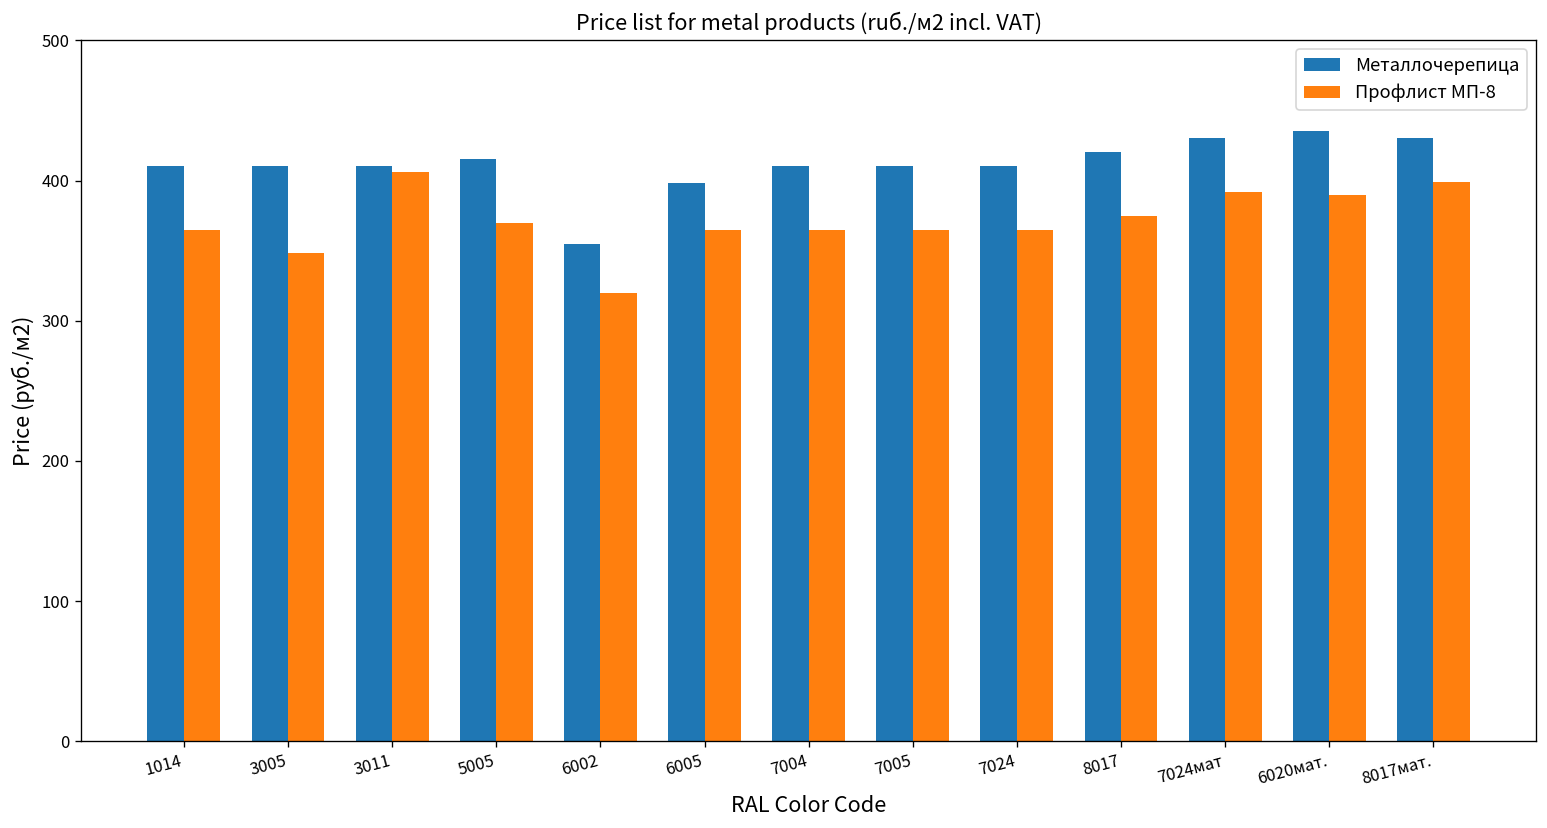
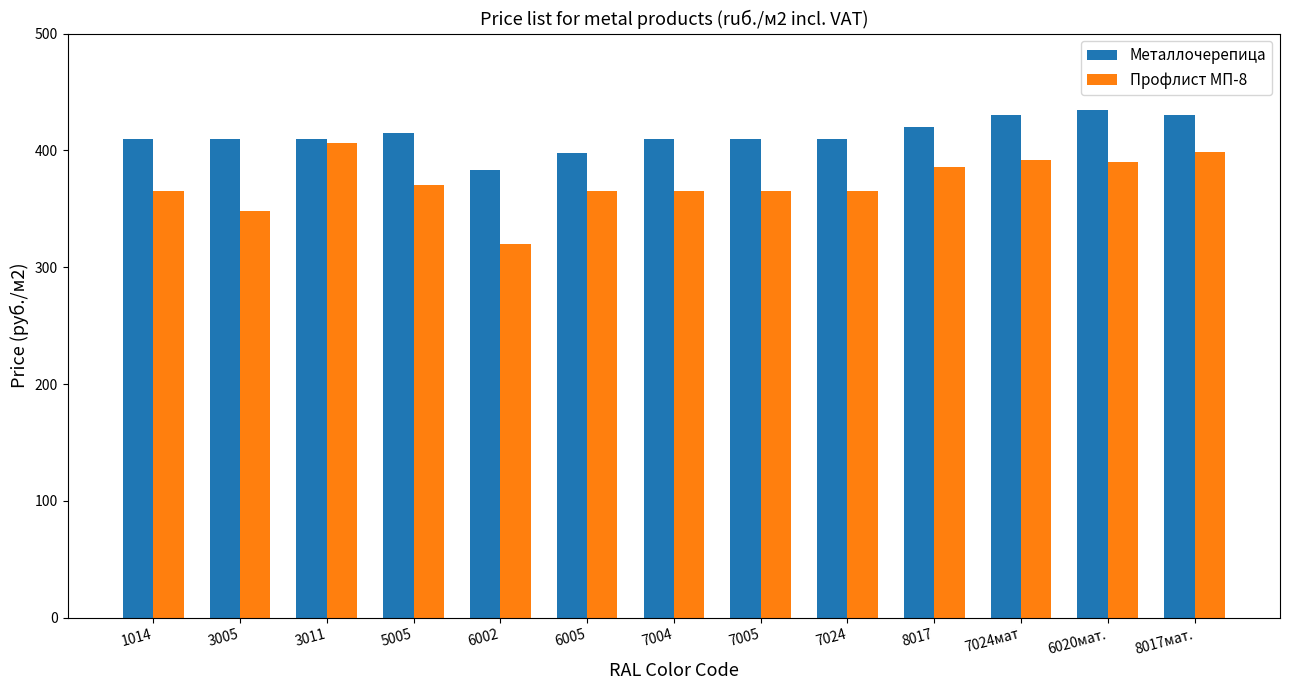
Металлочерепица, 6002: 355 -> 383
Профлист МП-8, 8017: 375 -> 386
